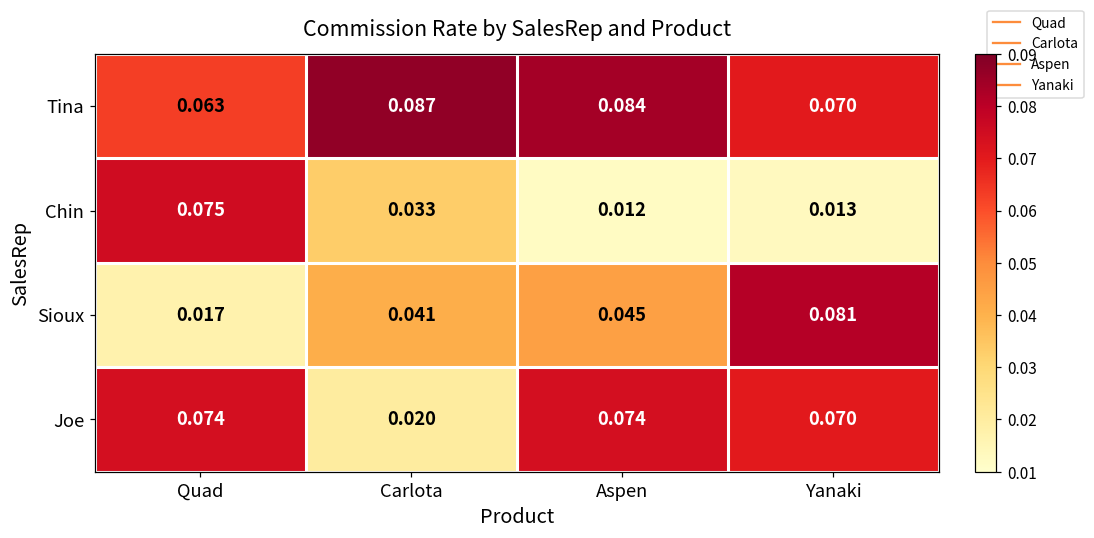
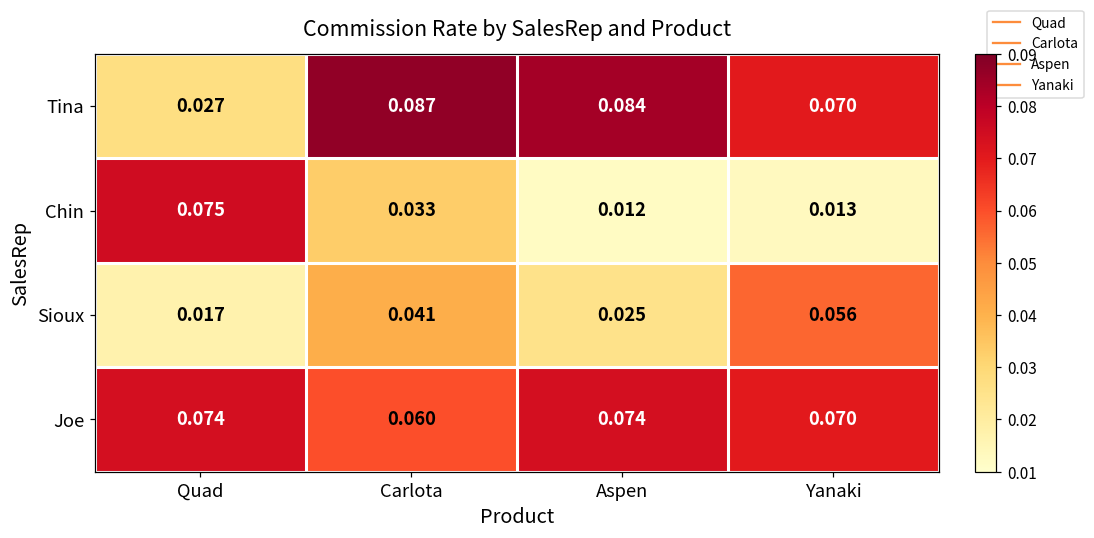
Tina, Quad: 0.063 -> 0.027
Sioux, Aspen: 0.045 -> 0.025
Sioux, Yanaki: 0.081 -> 0.056
Joe, Carlota: 0.020 -> 0.060
